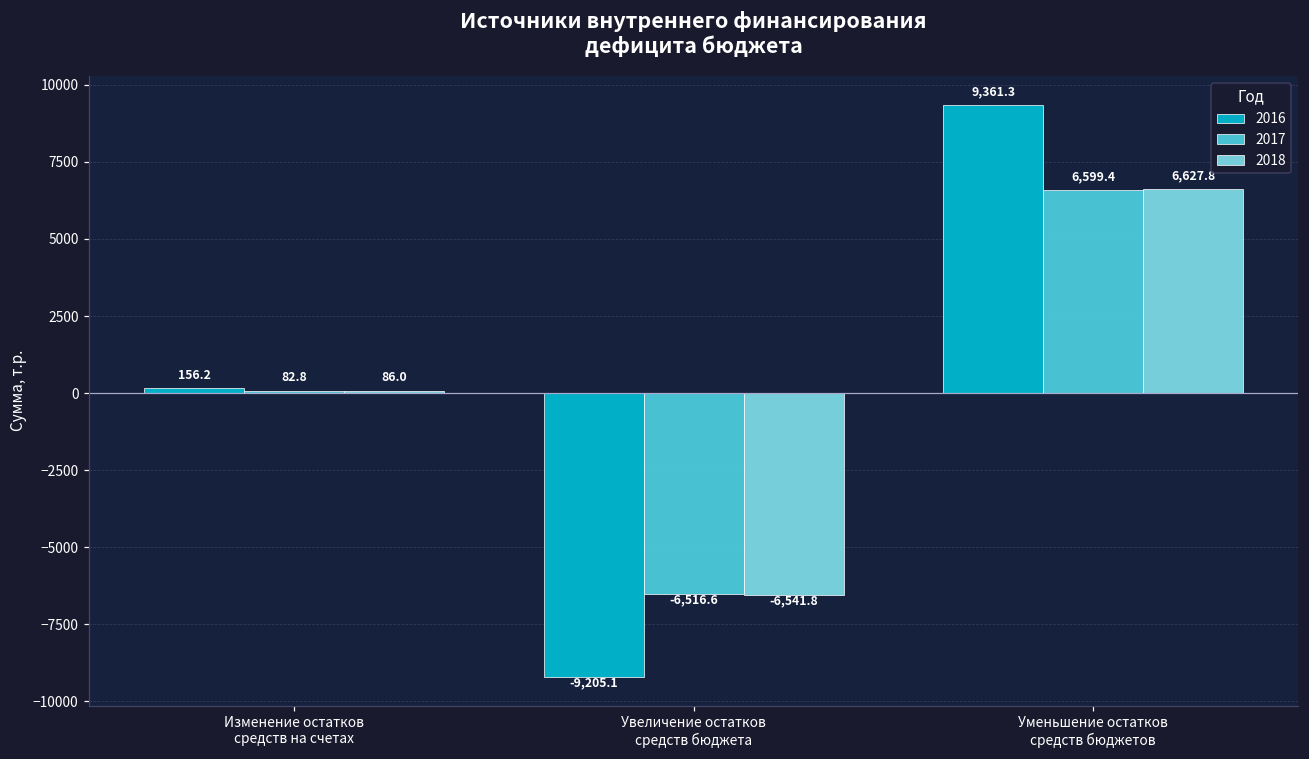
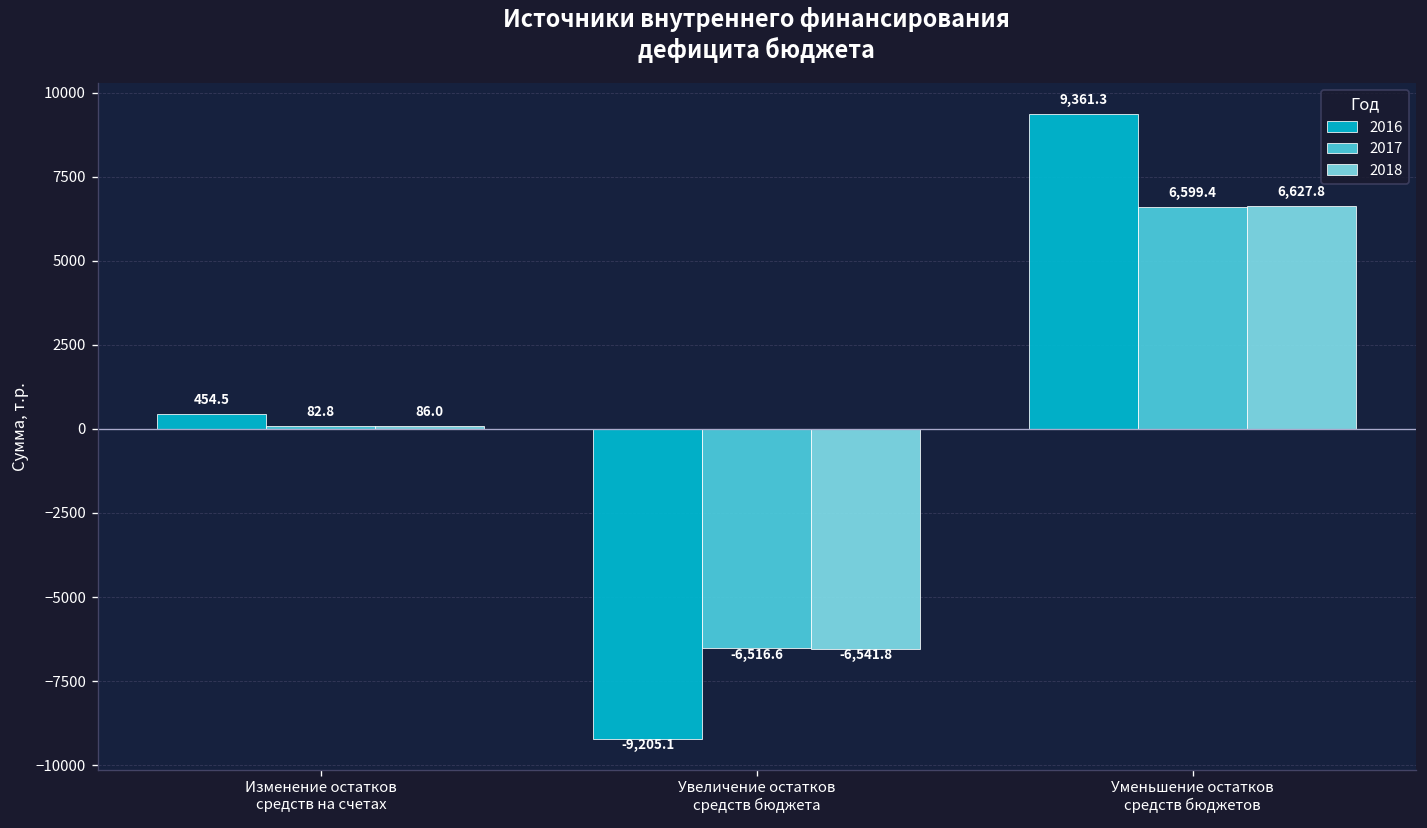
2016, Изменение остатков средств на счетах: 156.2 -> 454.5
